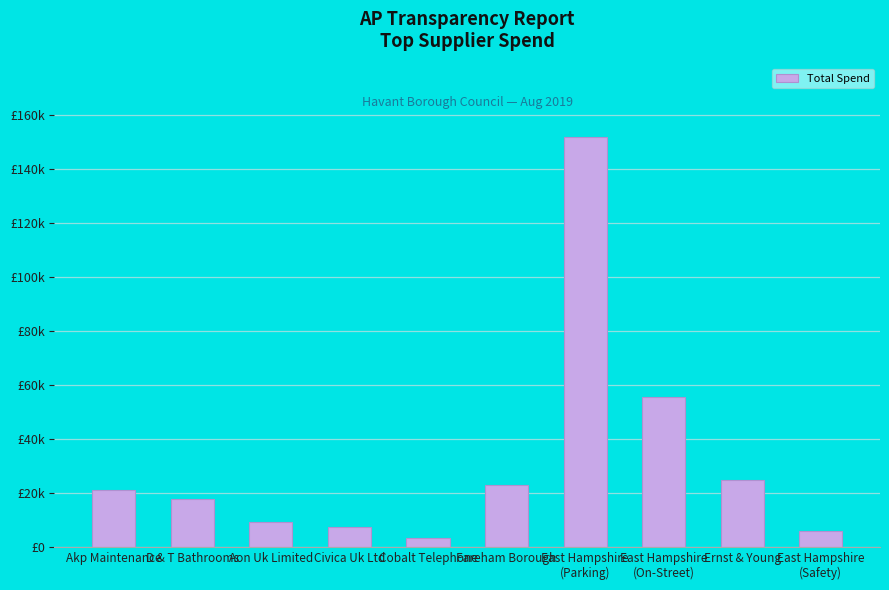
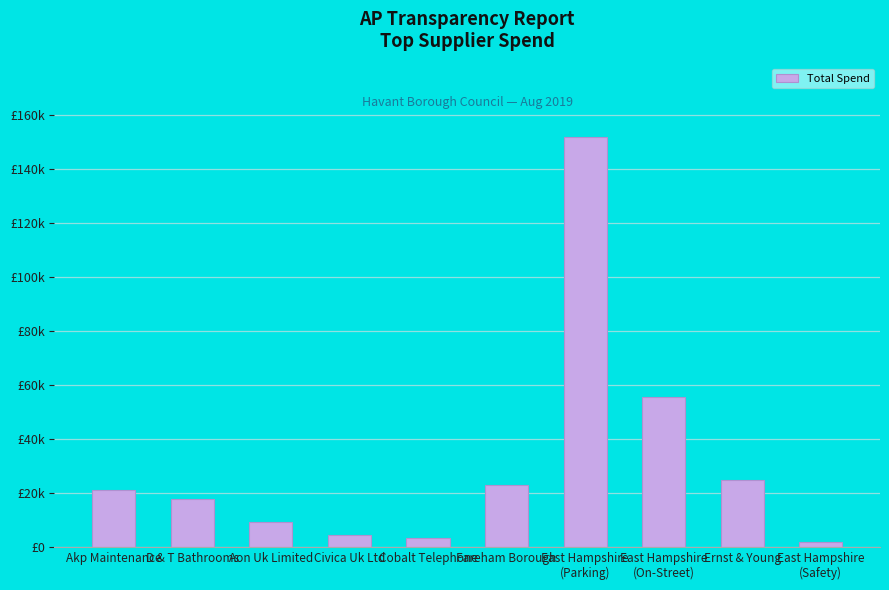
Civica Uk Ltd: £7000 -> £4000
East Hampshire (Safety): £6000 -> £2000
